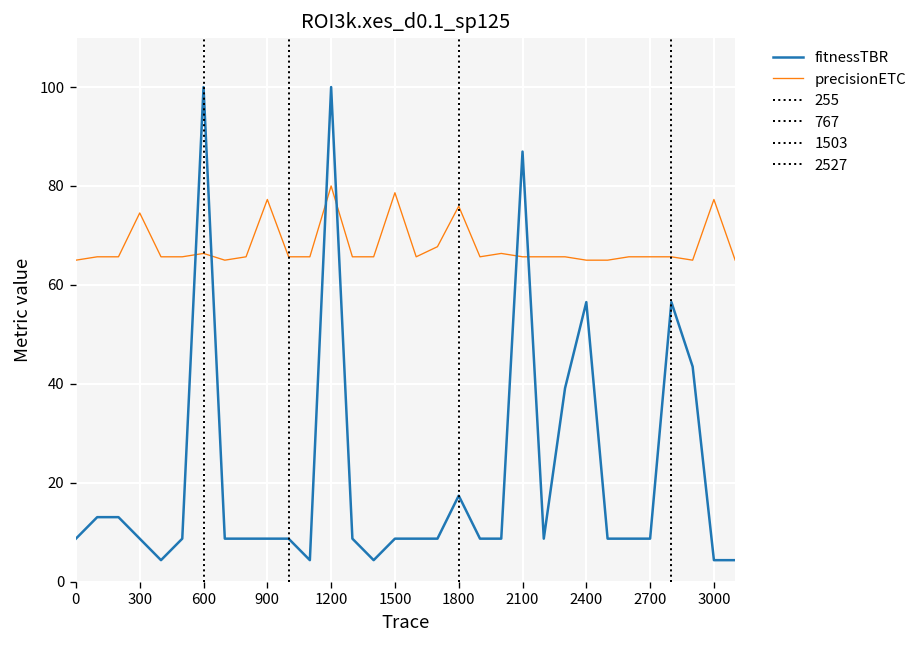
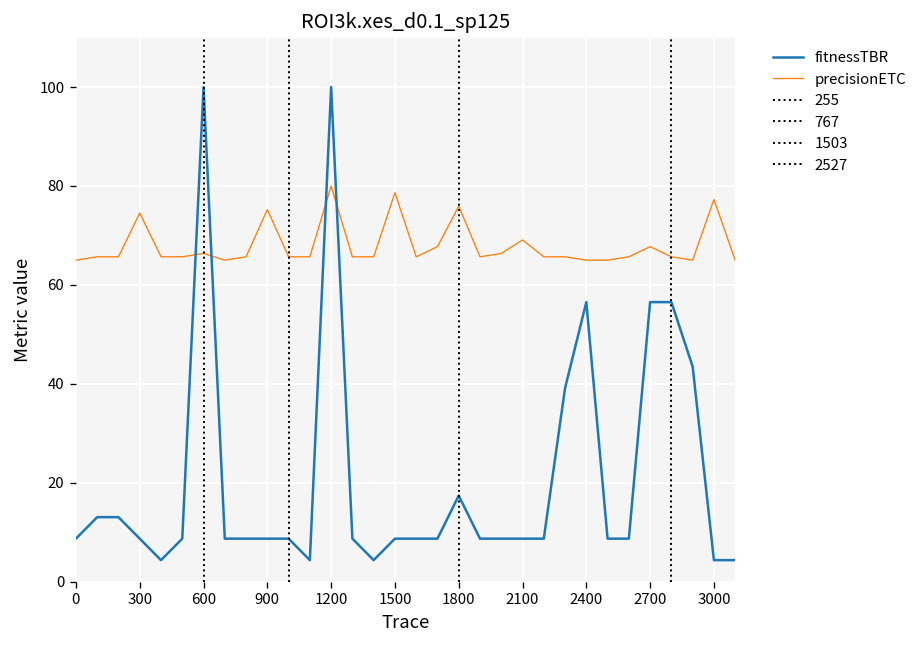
precisionETC, 900: 77 -> 75
fitnessTBR, 2100: 87 -> 9
precisionETC, 2100: 66 -> 69
fitnessTBR, 2700: 9 -> 57
precisionETC, 2700: 66 -> 68
